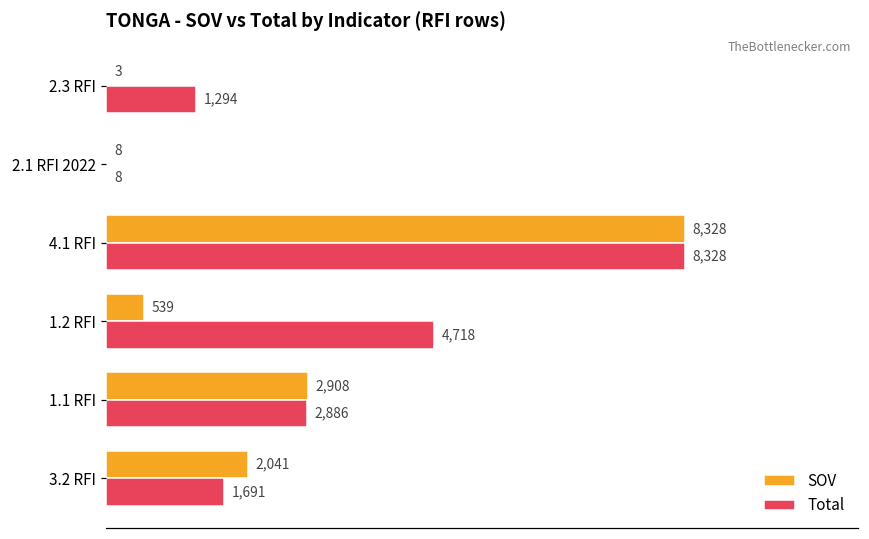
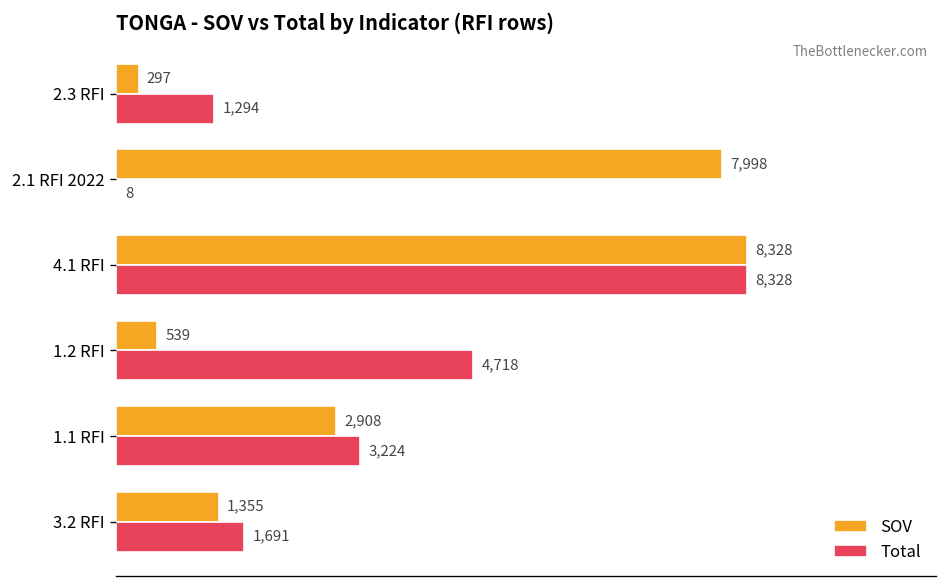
SOV, 2.3 RFI: 3 -> 297
SOV, 2.1 RFI 2022: 8 -> 7,998
Total, 1.1 RFI: 2,886 -> 3,224
SOV, 3.2 RFI: 2,041 -> 1,355
